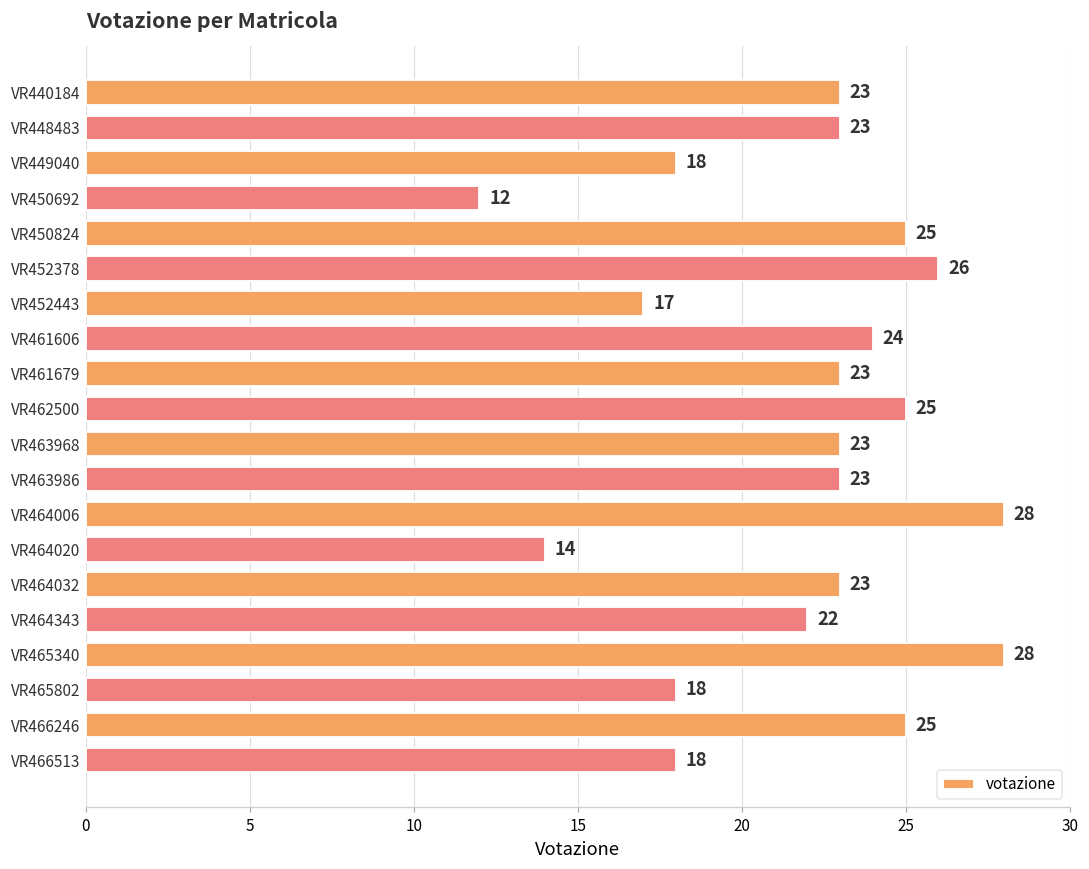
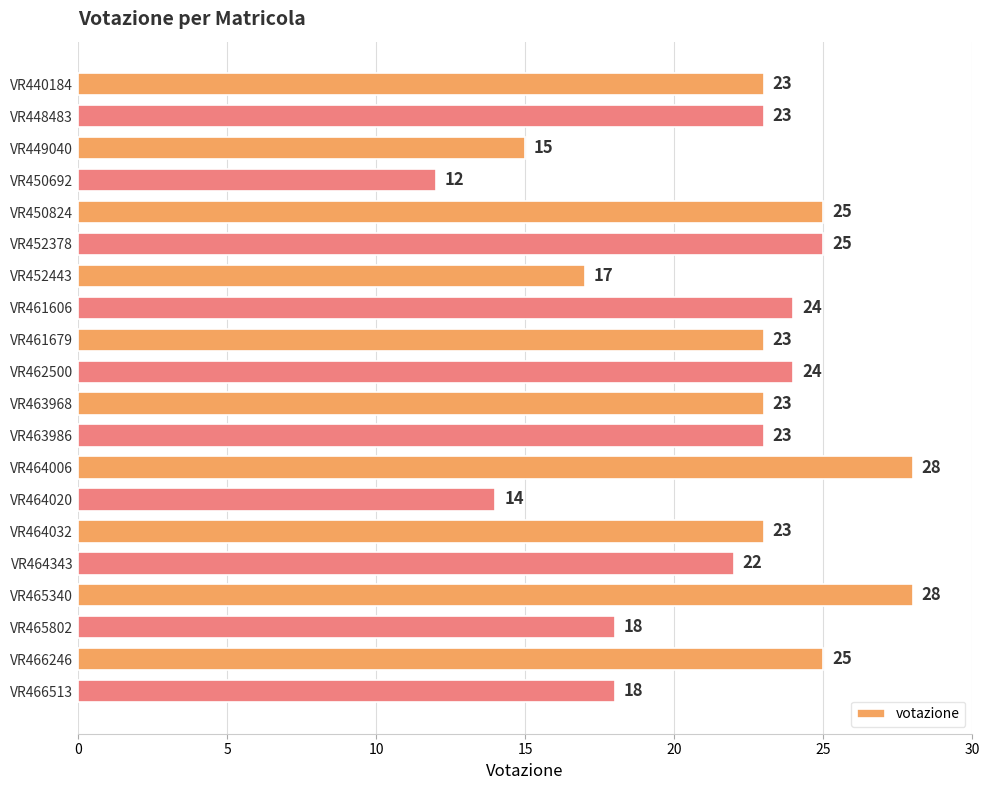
VR449040: 18 -> 15
VR452378: 26 -> 25
VR462500: 25 -> 24
